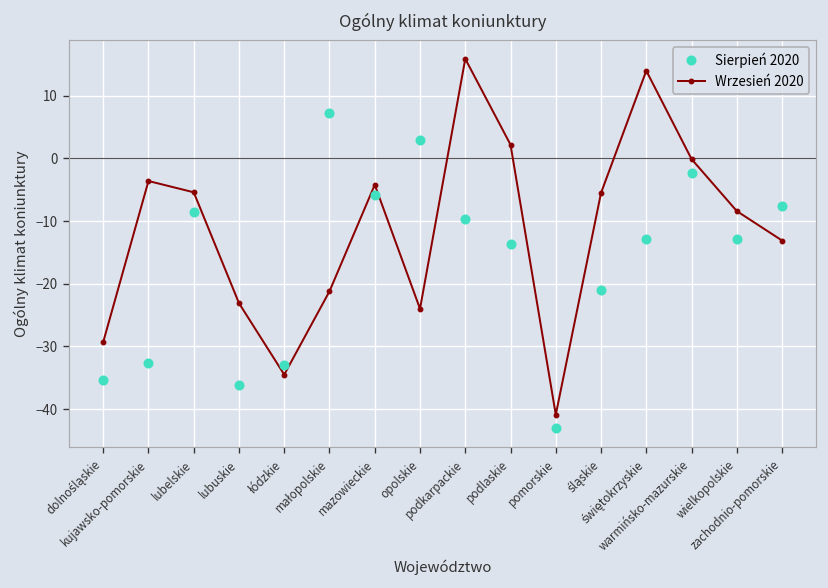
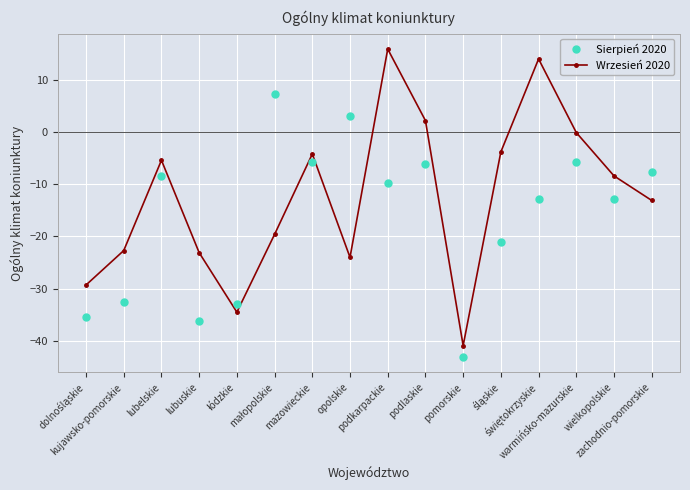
Wrzesień 2020, kujawsko-pomorskie: -4 -> -23
Wrzesień 2020, małopolskie: -21 -> -20
Sierpień 2020, podlaskie: -14 -> -6
Wrzesień 2020, śląskie: -6 -> -4
Sierpień 2020, warmińsko-mazurskie: -2 -> -6
